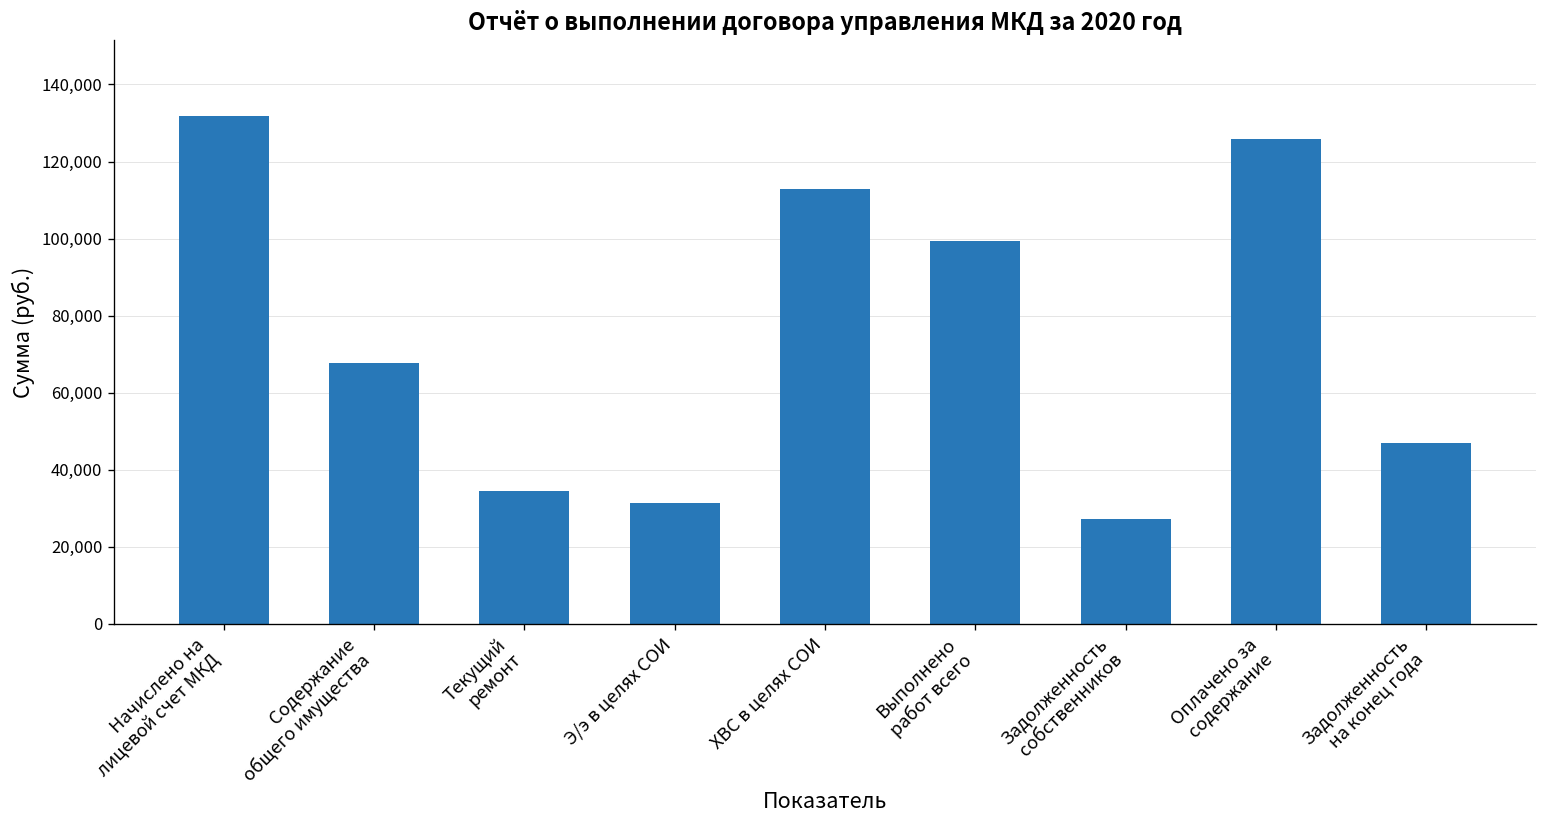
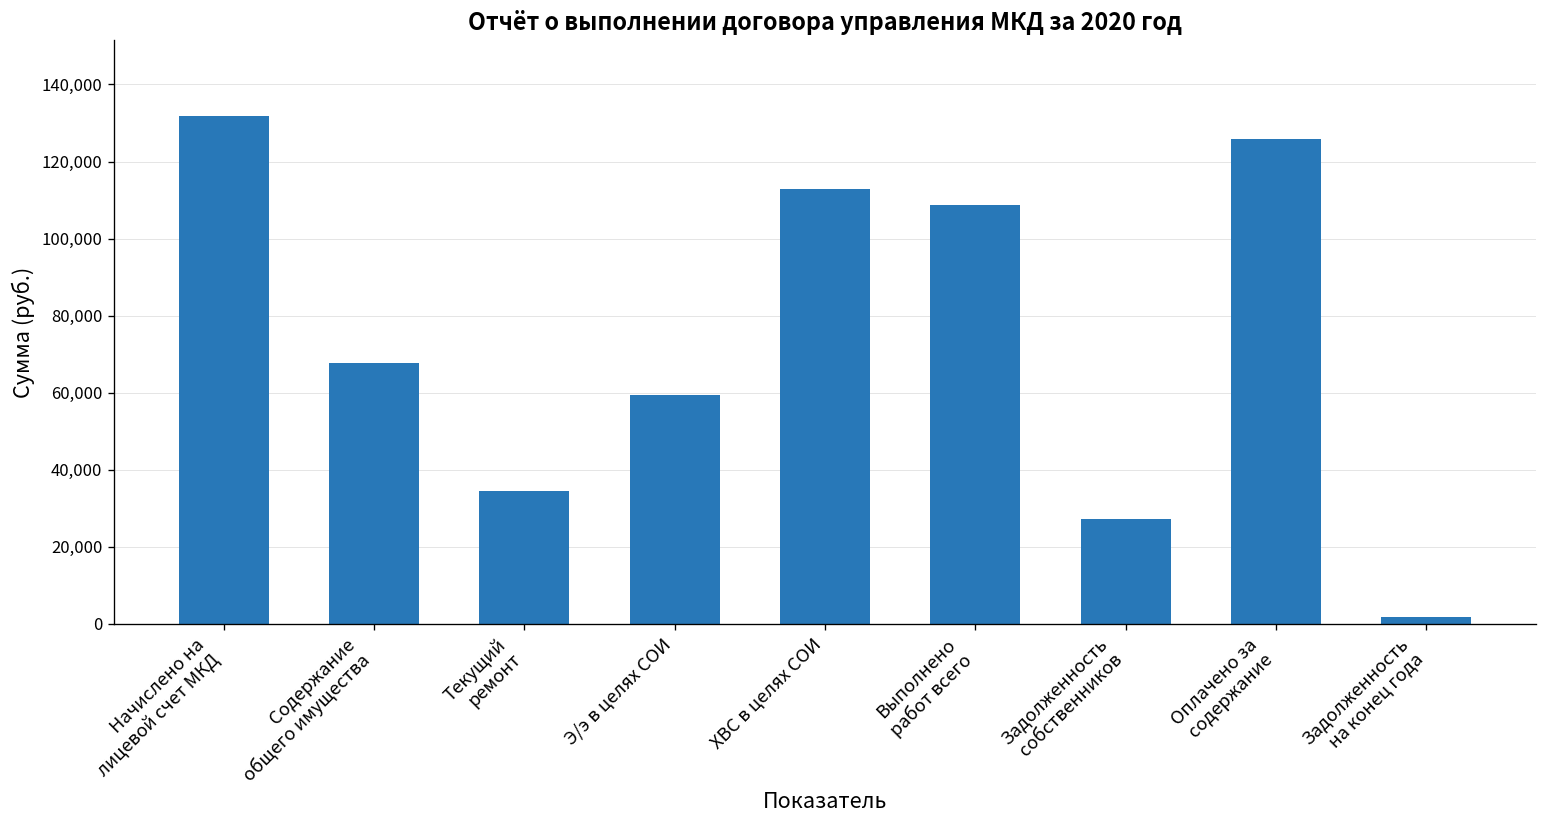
Э/э в целях СОИ: 31,000 -> 59,000
Выполнено работ всего: 99,000 -> 109,000
Задолженность на конец года: 47,000 -> 2,000
